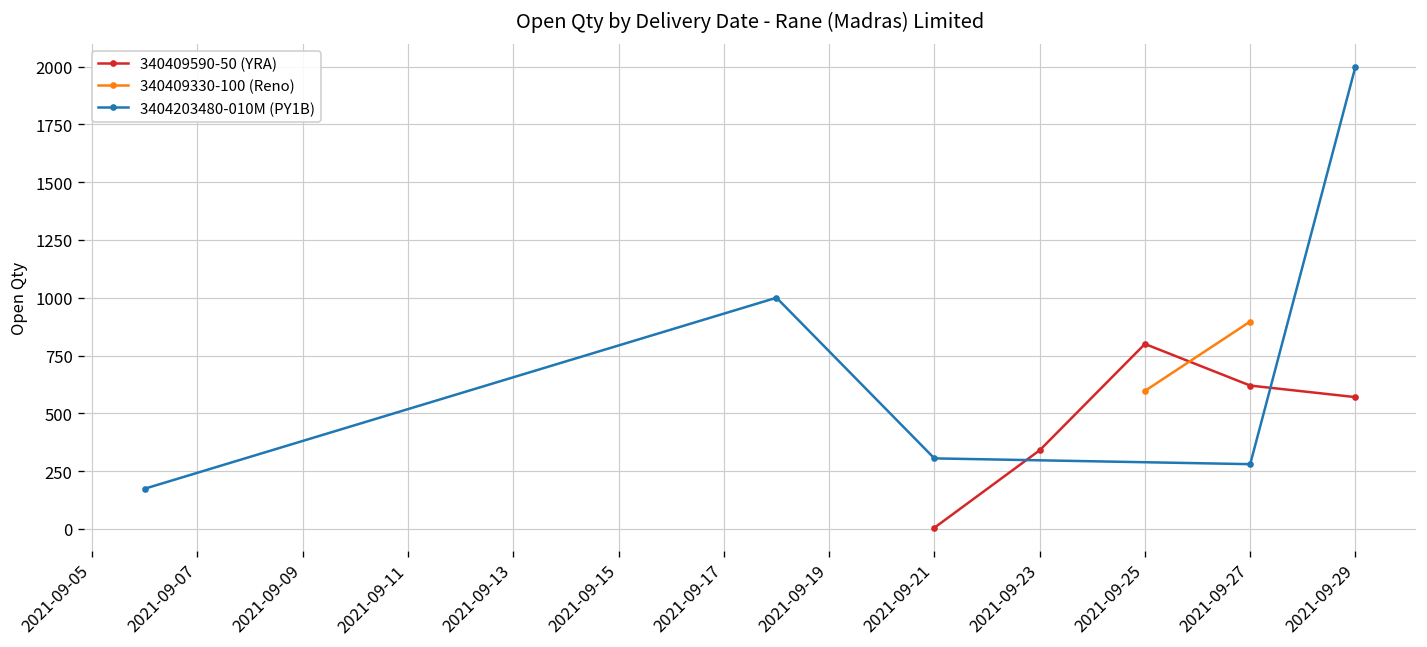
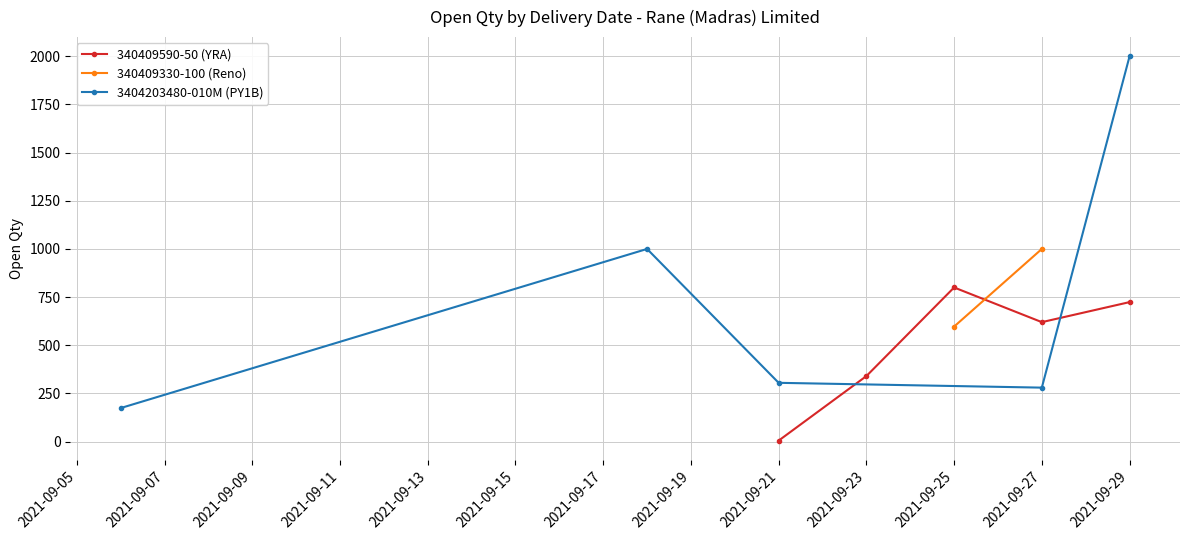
340409330-100 (Reno), 2021-09-27: 900 -> 1000
340409590-50 (YRA), 2021-09-29: 570 -> 720
